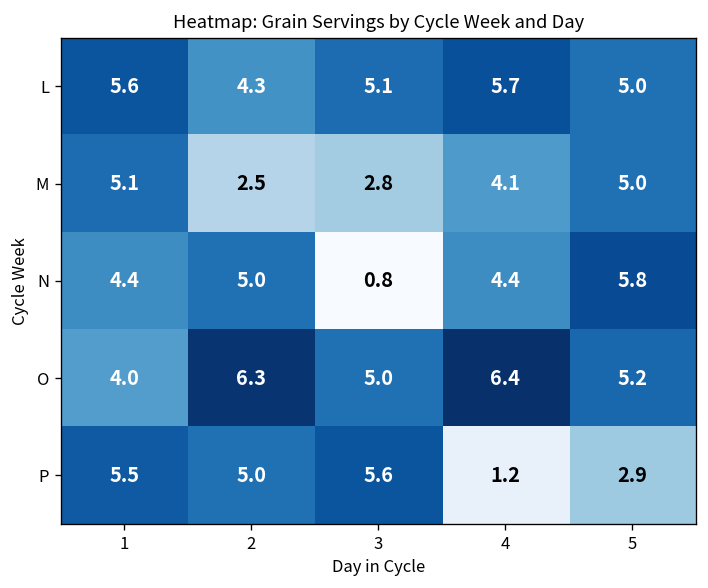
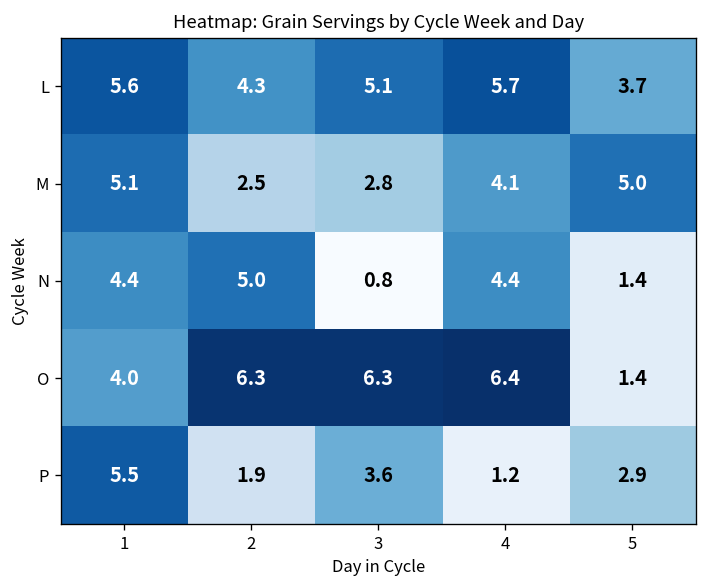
L, 5: 5.0 -> 3.7
N, 5: 5.8 -> 1.4
O, 3: 5.0 -> 6.3
O, 5: 5.2 -> 1.4
P, 2: 5.0 -> 1.9
P, 3: 5.6 -> 3.6
